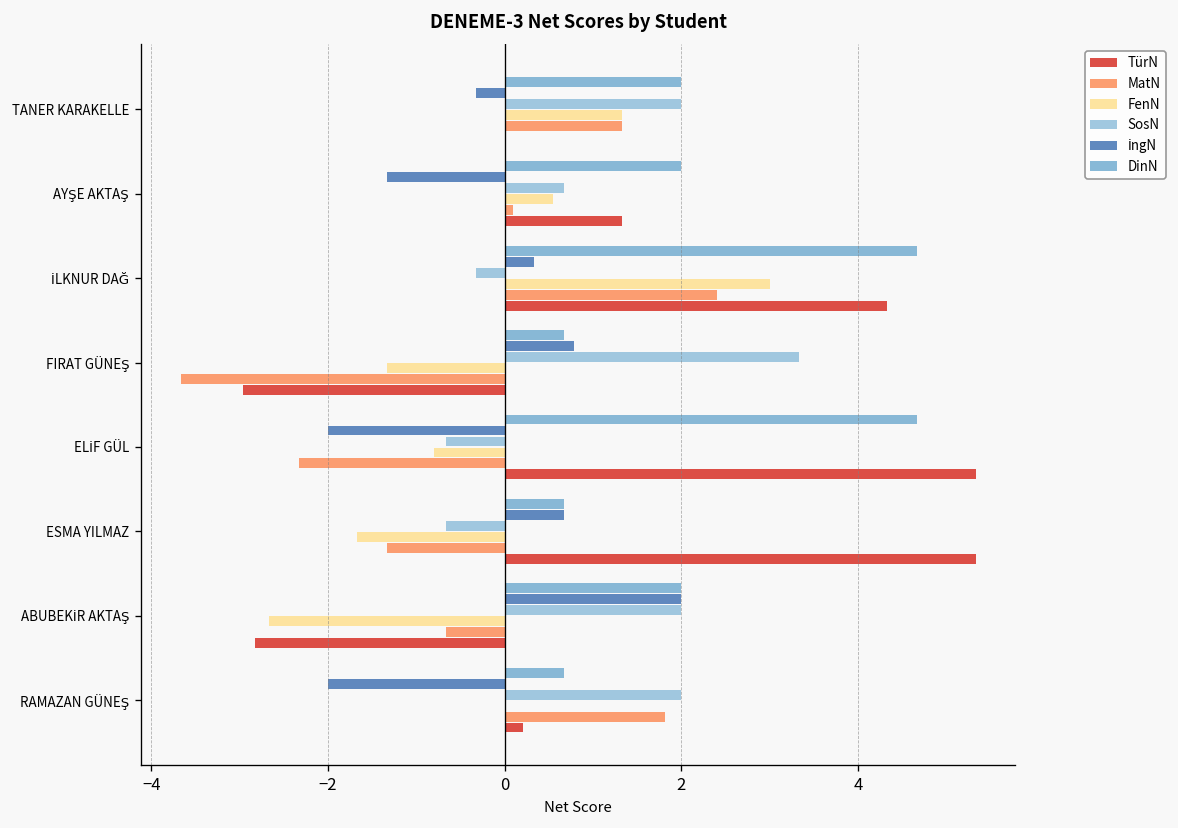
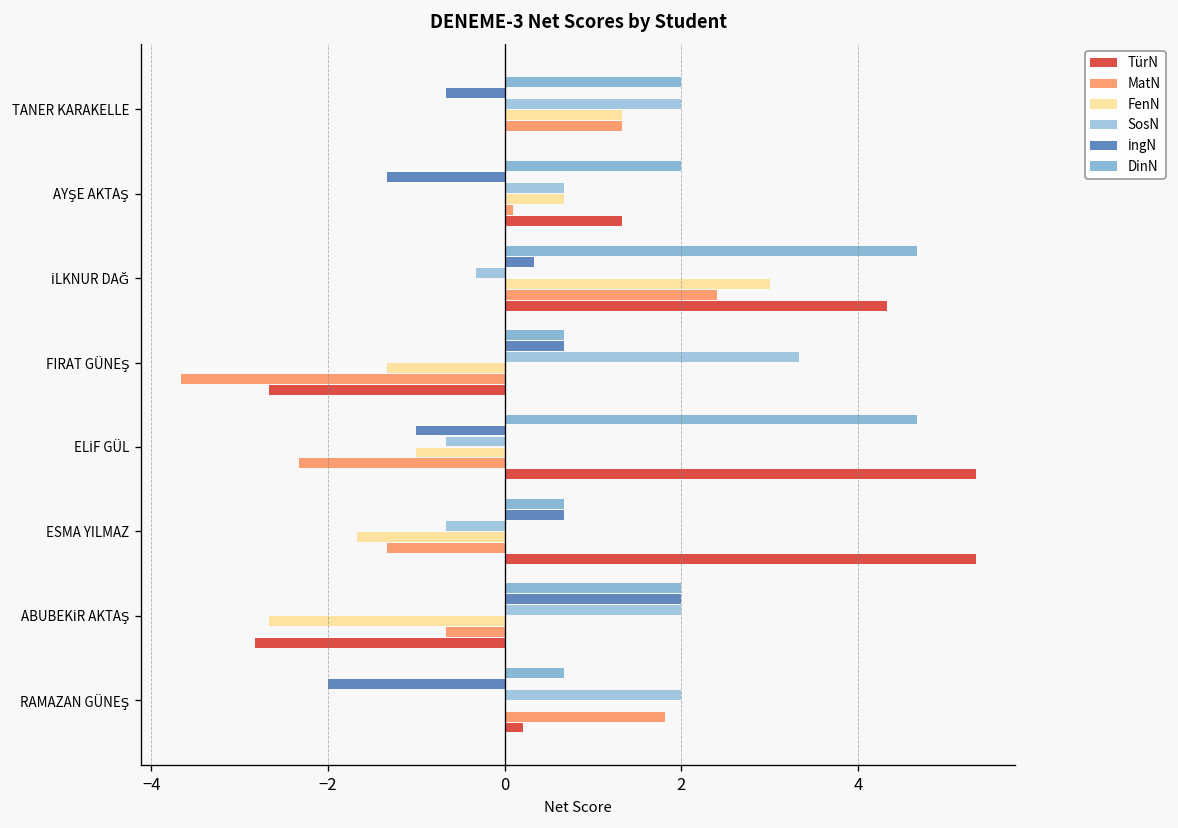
İngN, TANER KARAKELLE: -0.3 -> -0.7
FenN, AYŞE AKTAŞ: 0.6 -> 0.7
İngN, FIRAT GÜNEŞ: 0.8 -> 0.7
TürN, FIRAT GÜNEŞ: -3.0 -> -2.7
İngN, ELİF GÜL: -2 -> -1
FenN, ELİF GÜL: -0.8 -> -1.0
